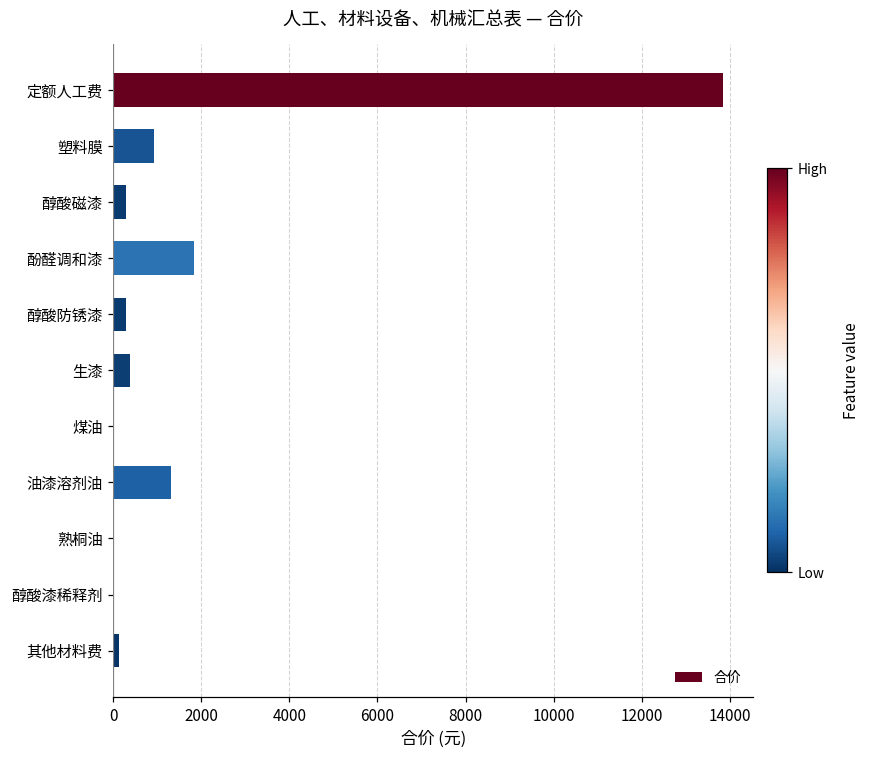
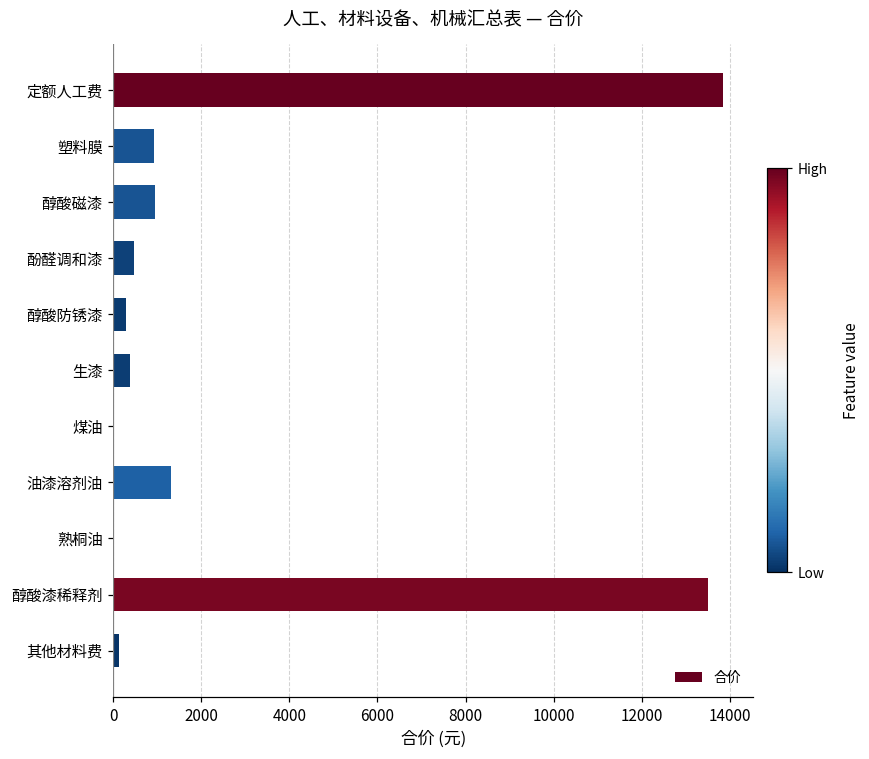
醇酸磁漆: 300 -> 900
酚醛调和漆: 1800 -> 500
醇酸漆稀释剂: 0 -> 13500
